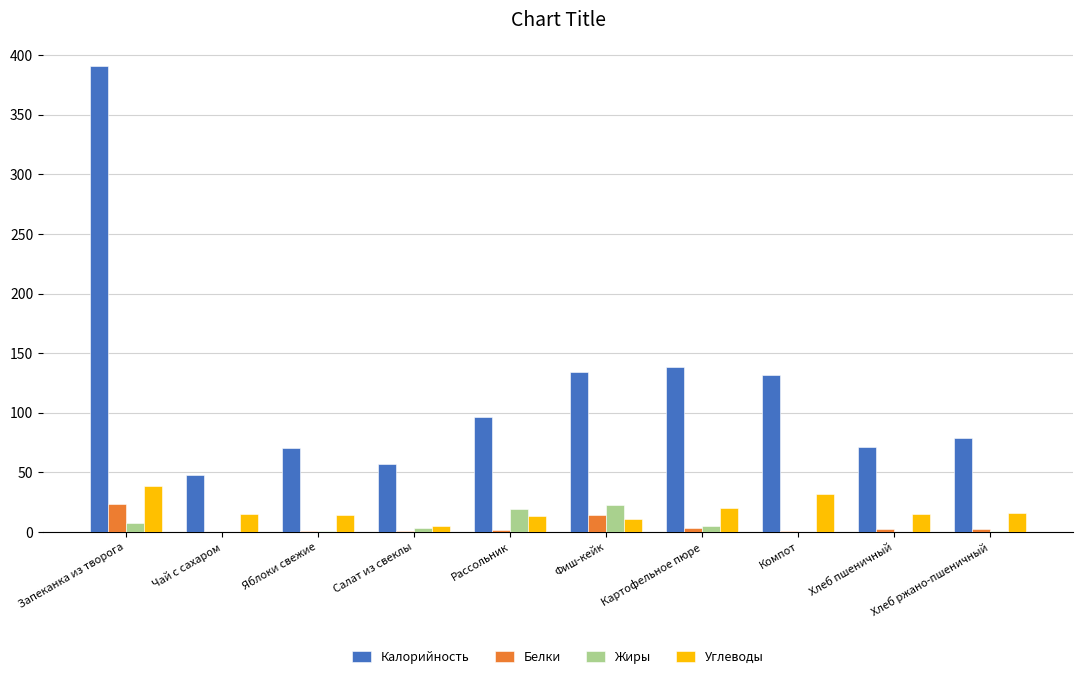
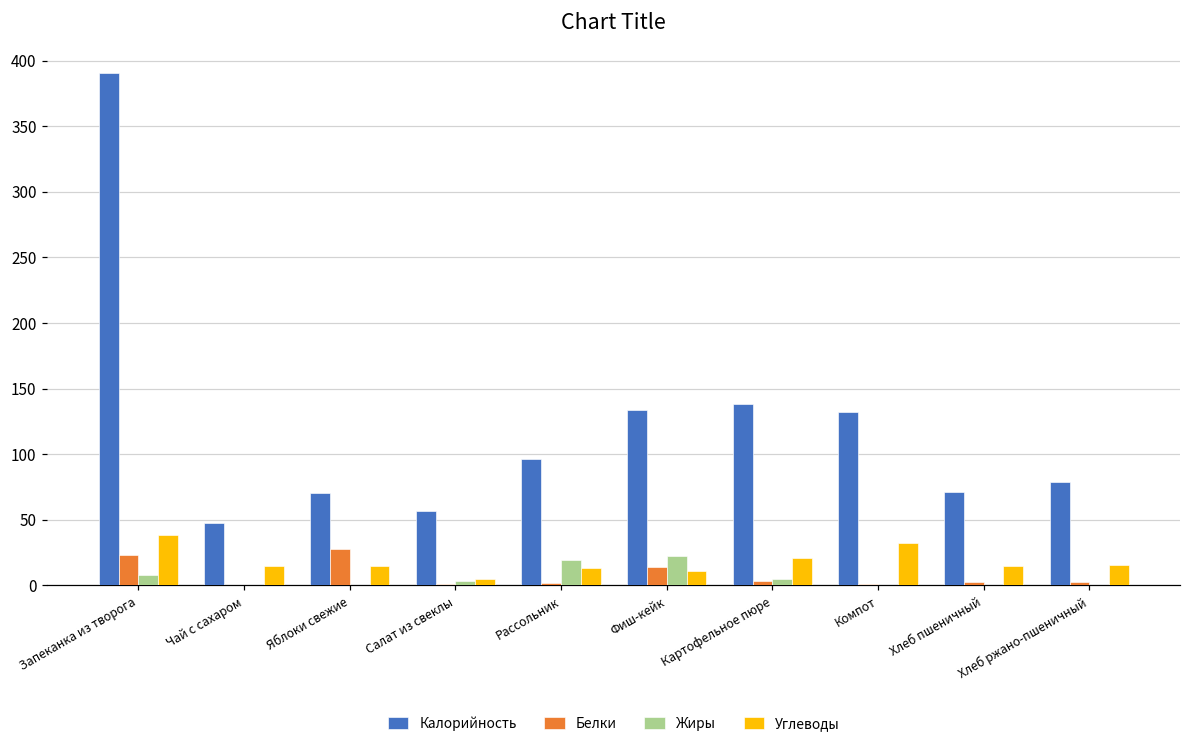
Белки, Яблоки свежие: 1 -> 27
